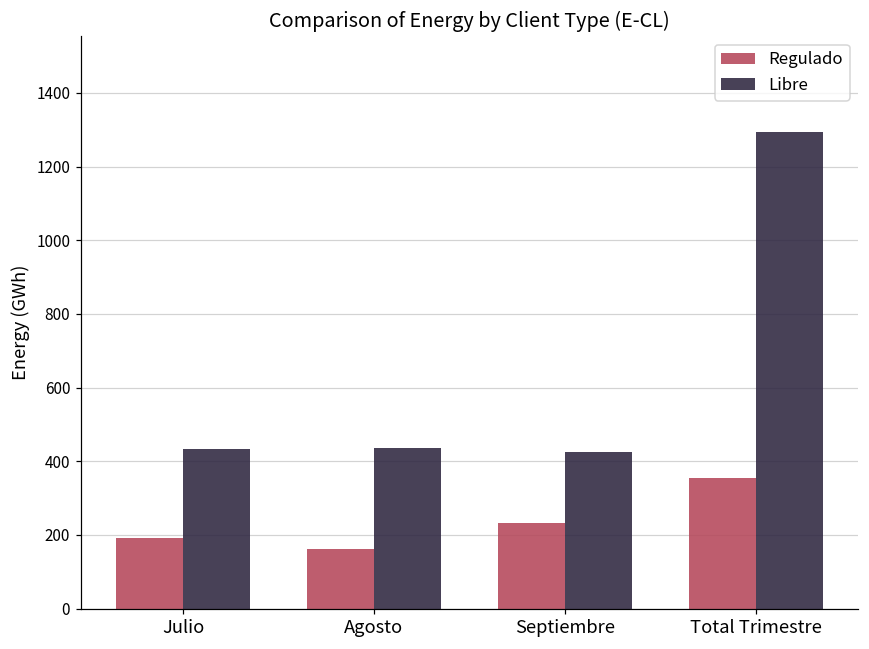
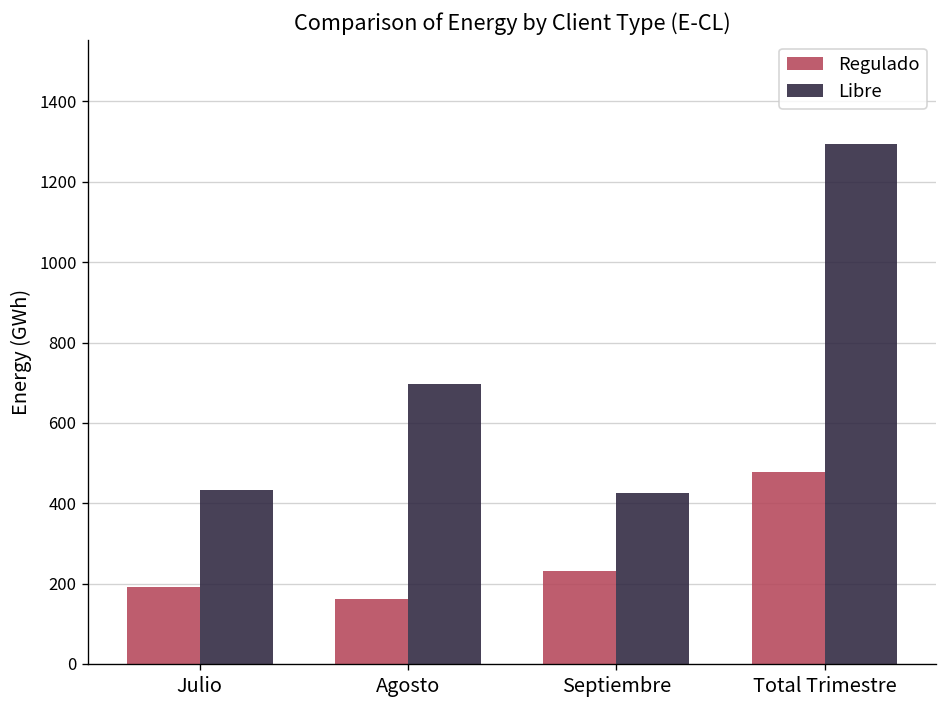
Libre, Agosto: 430 -> 700
Regulado, Total Trimestre: 350 -> 480
